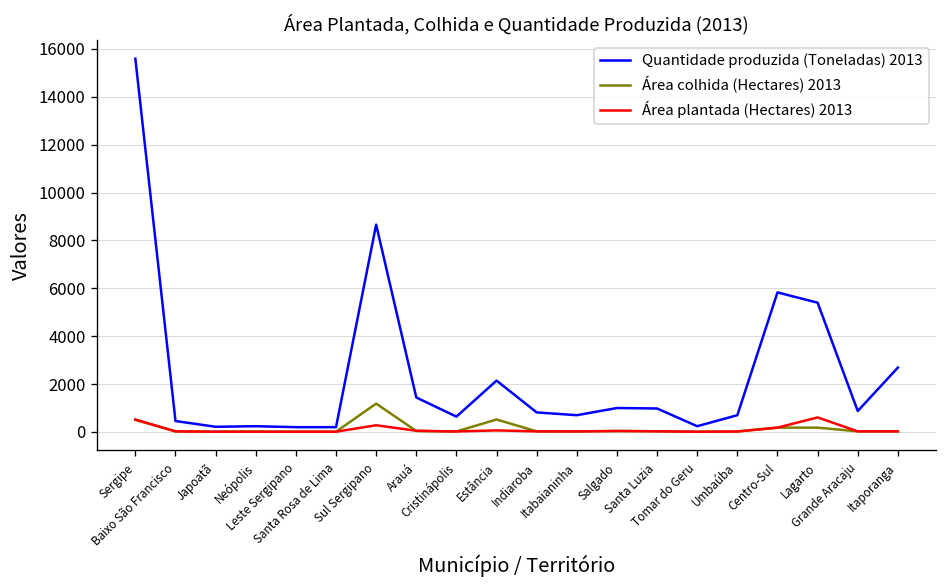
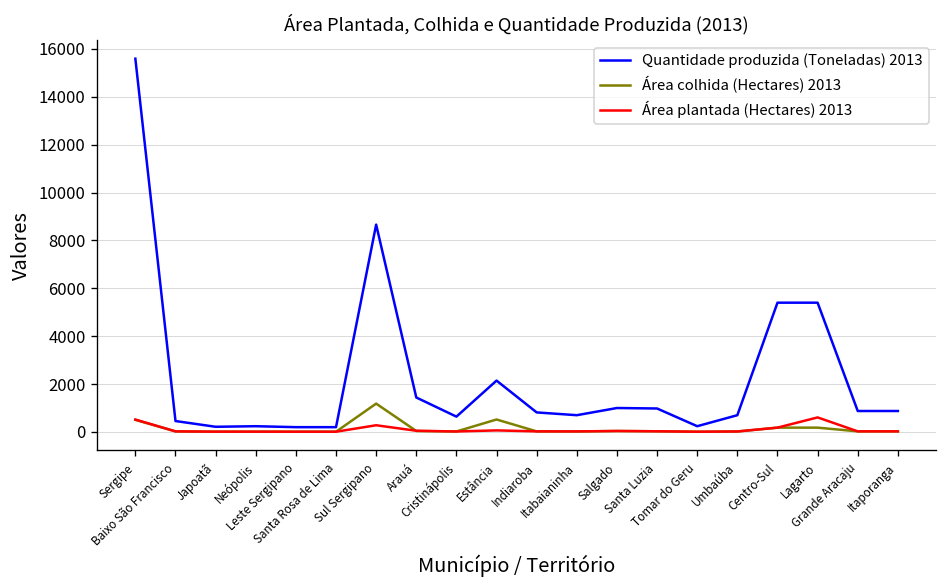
Quantidade produzida (Toneladas) 2013, Centro-Sul: 5800 -> 5400
Quantidade produzida (Toneladas) 2013, Itaporanga: 2700 -> 900
